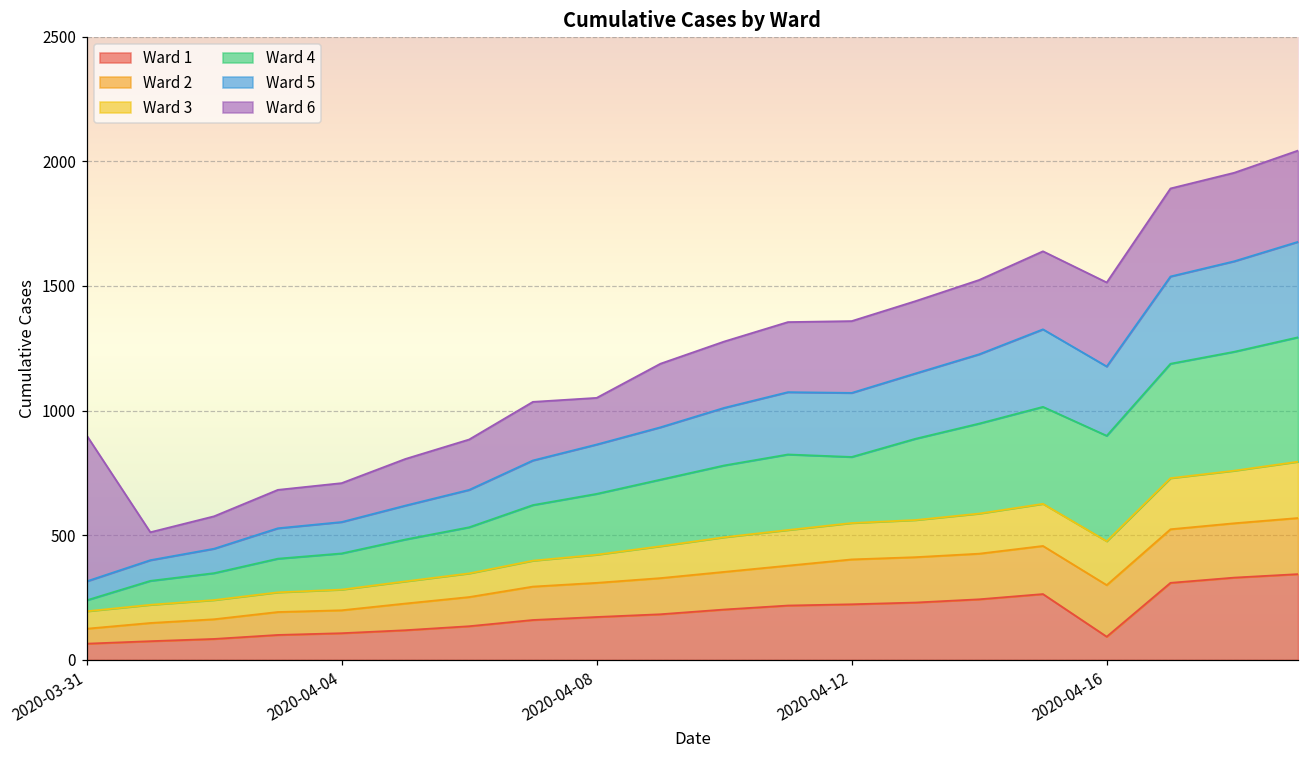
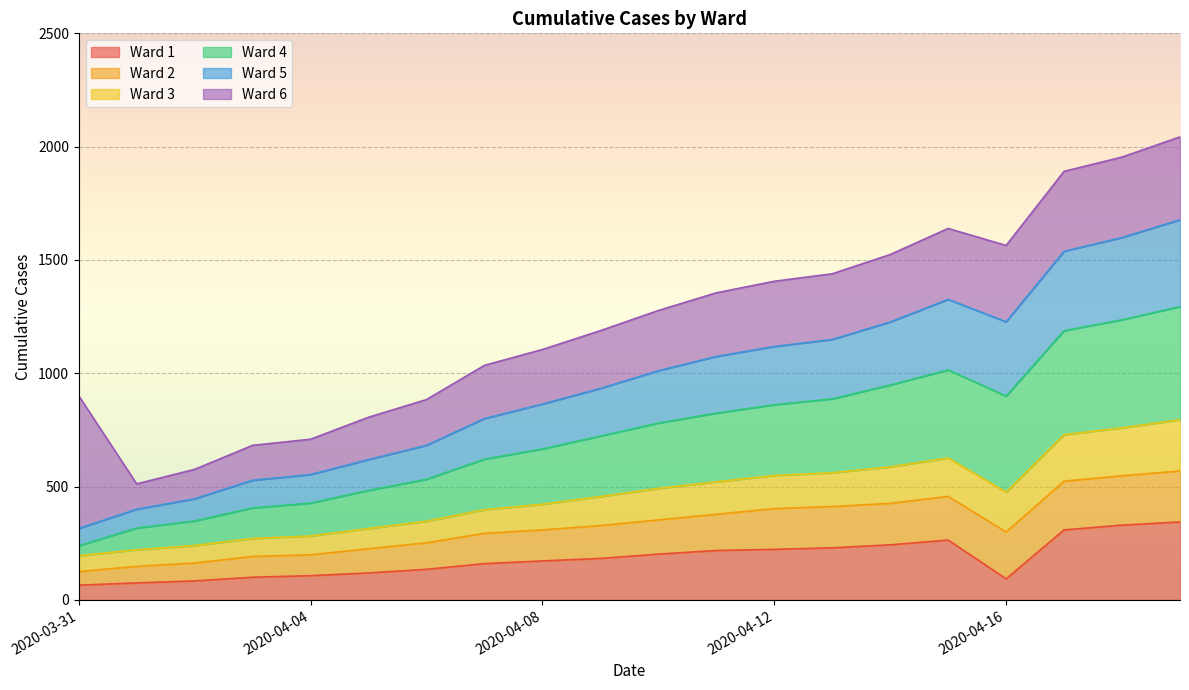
Ward 6, 2020-04-08: 190 -> 240
Ward 4, 2020-04-12: 270 -> 310
Ward 5, 2020-04-16: 280 -> 330
